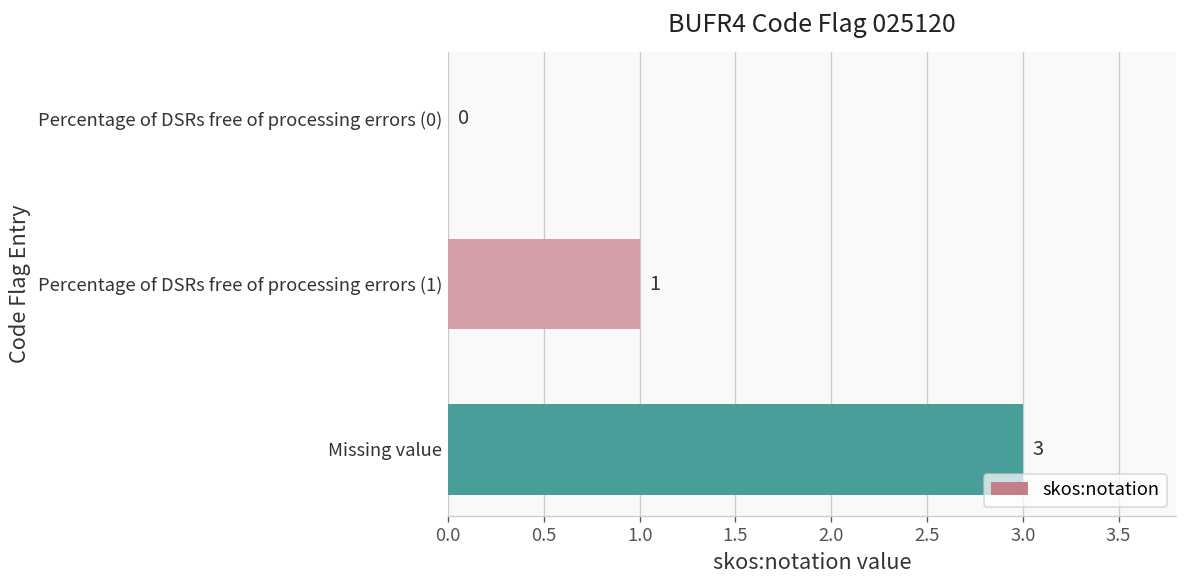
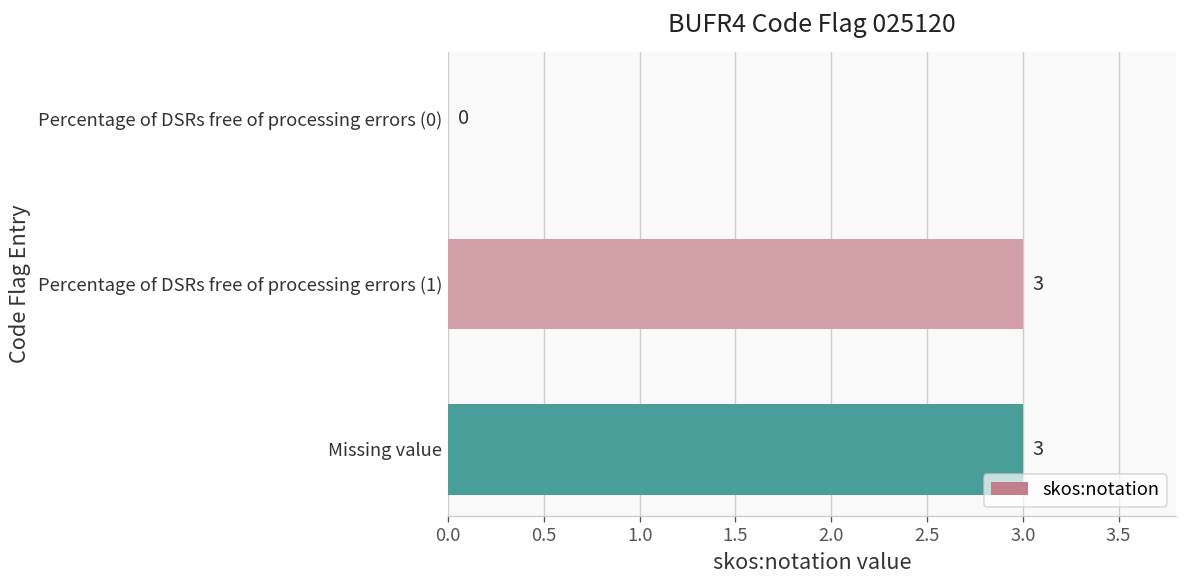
Percentage of DSRs free of processing errors (1): 1 -> 3
